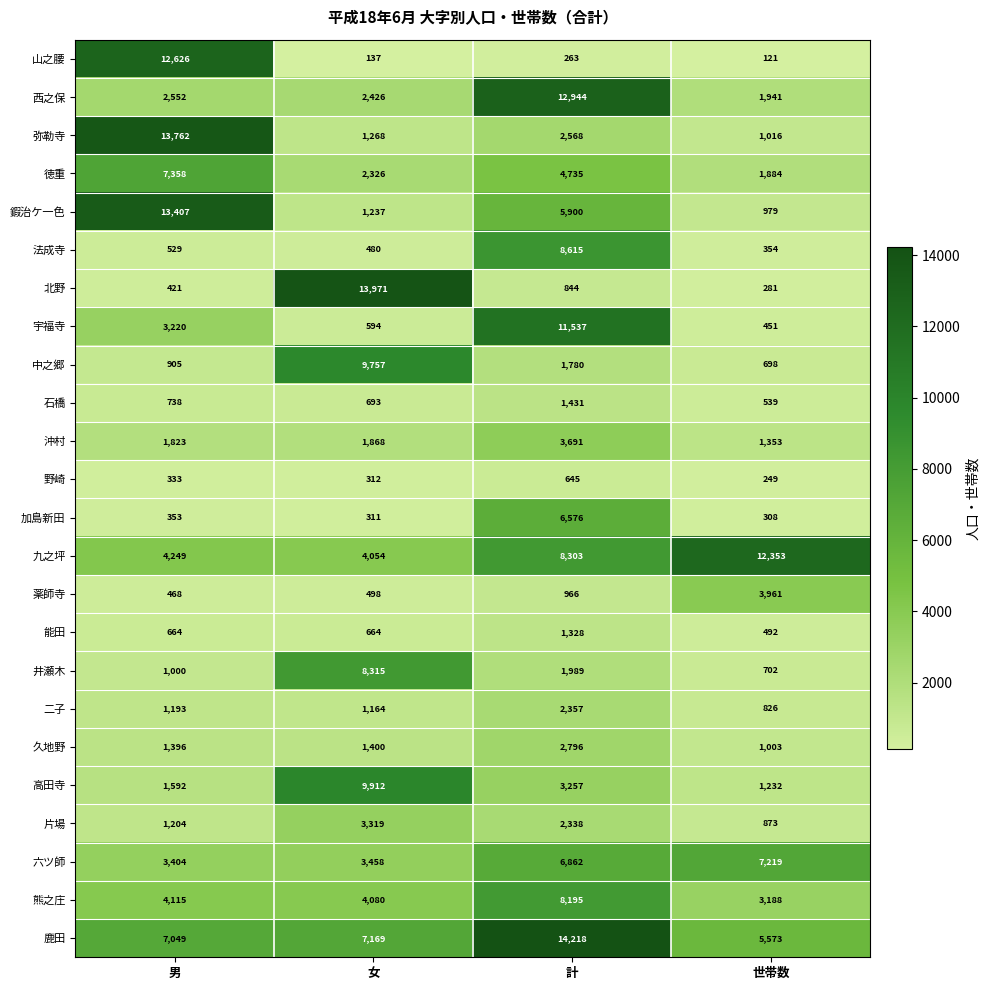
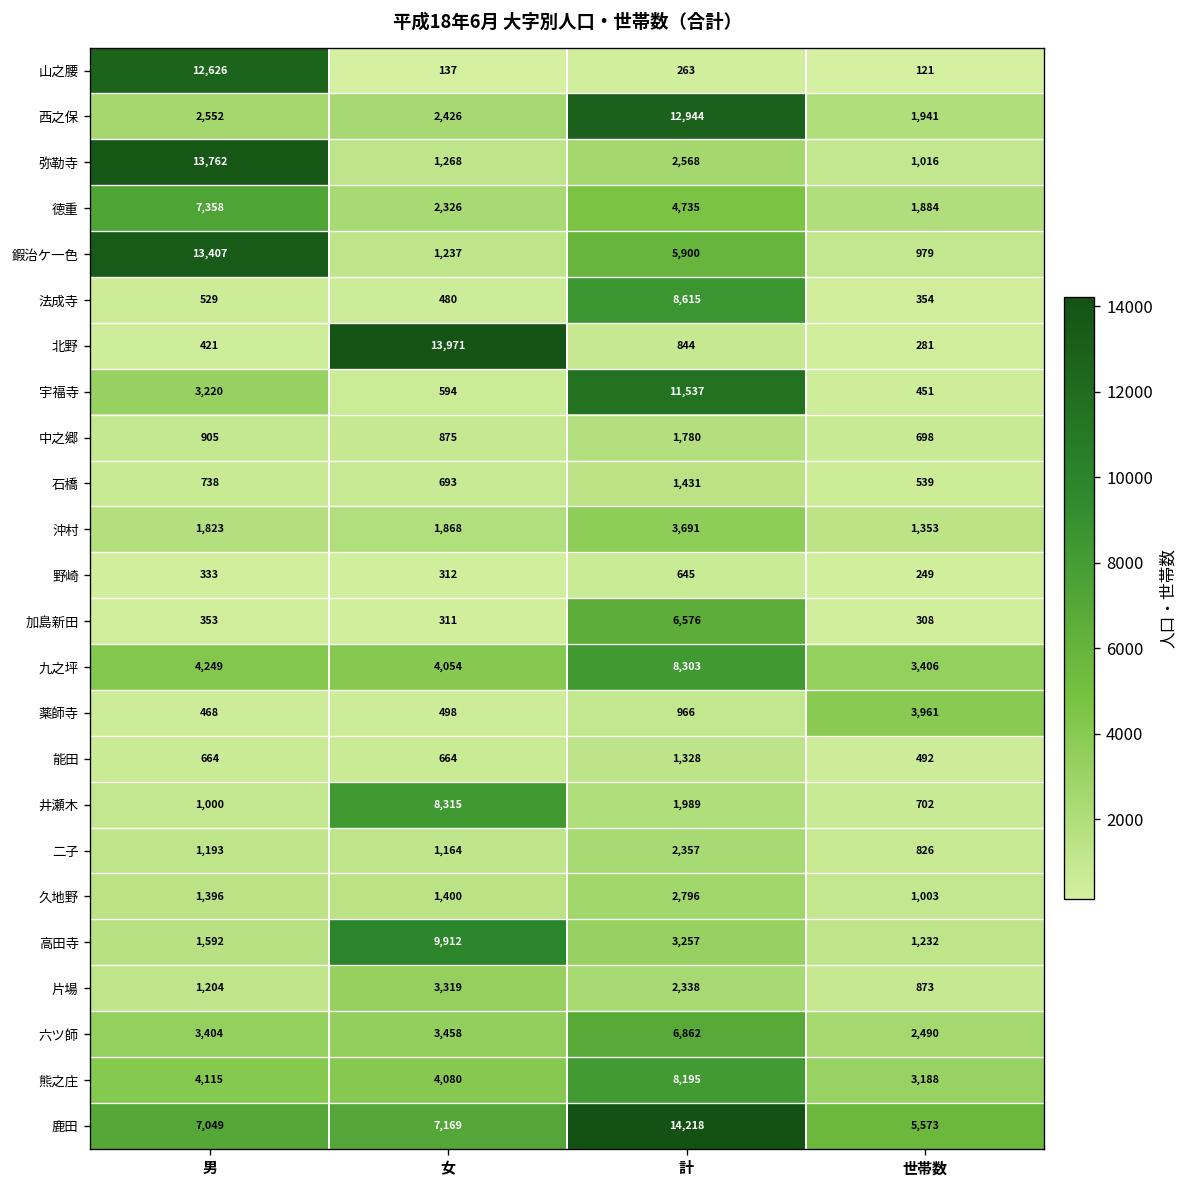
中之郷, 女: 9,757 -> 875
九之坪, 世帯数: 12,353 -> 3,406
六ツ師, 世帯数: 7,219 -> 2,490
